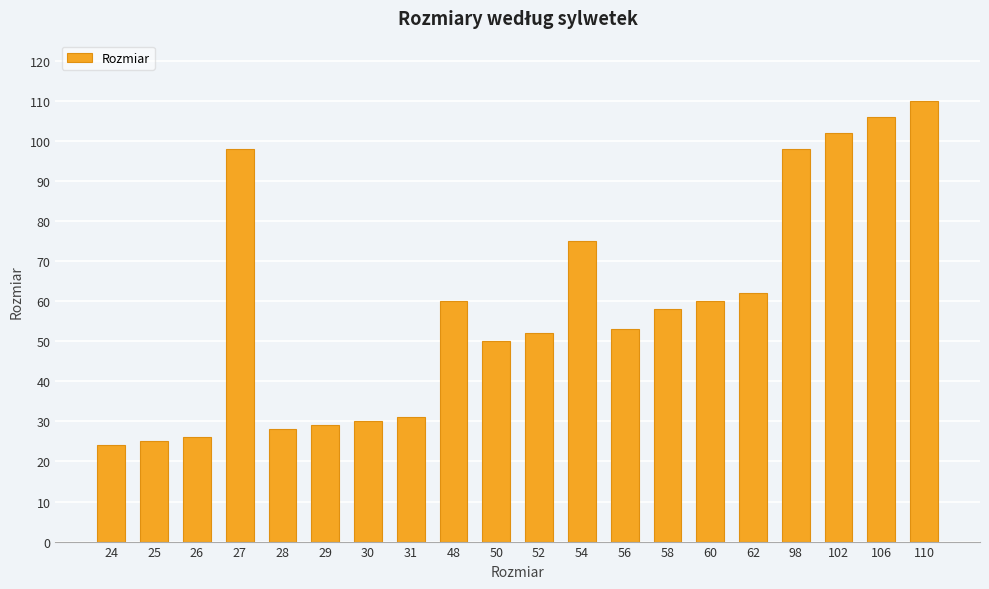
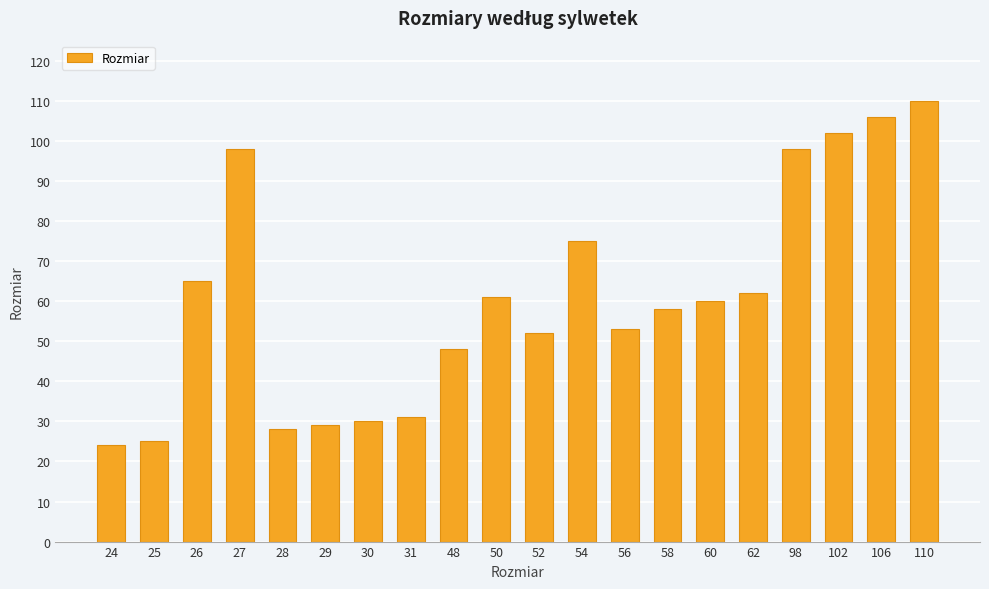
26: 26 -> 65
48: 60 -> 48
50: 50 -> 61
